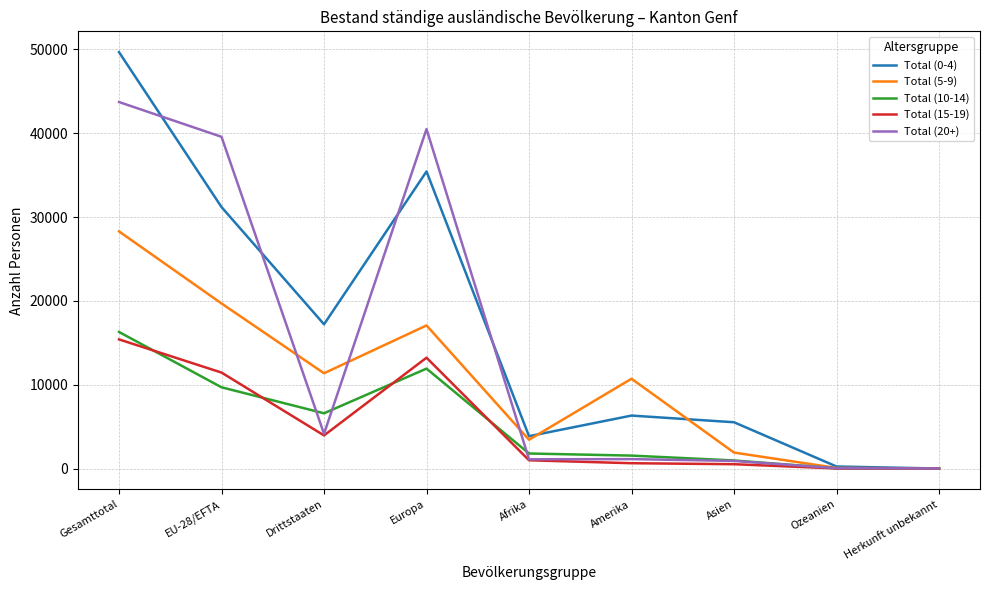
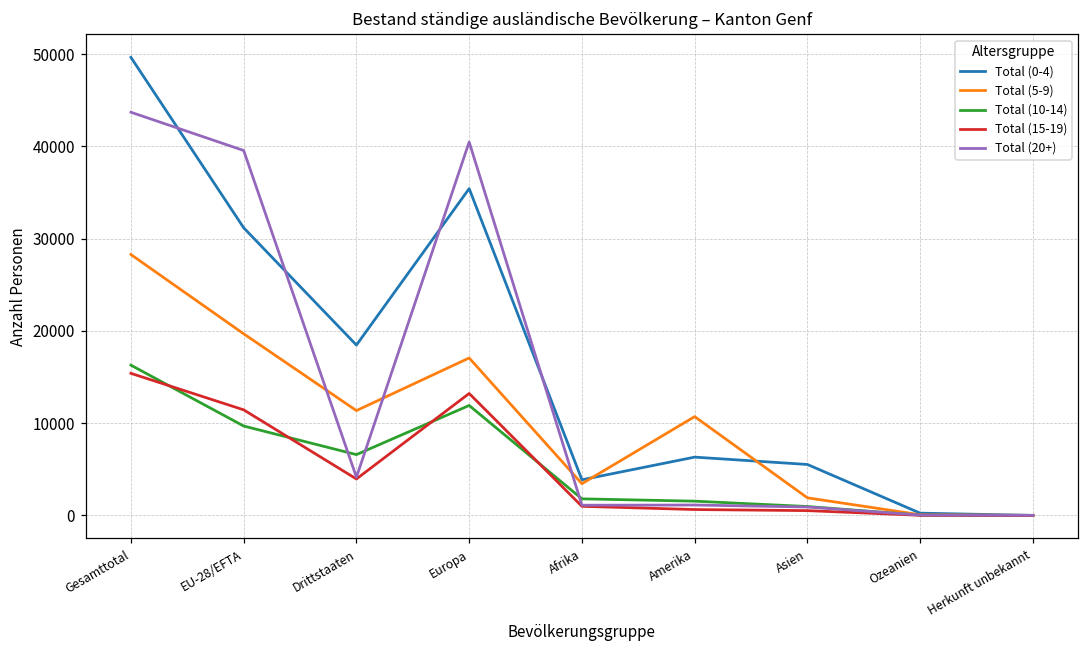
Total (0-4), Drittstaaten: 17000 -> 18000
